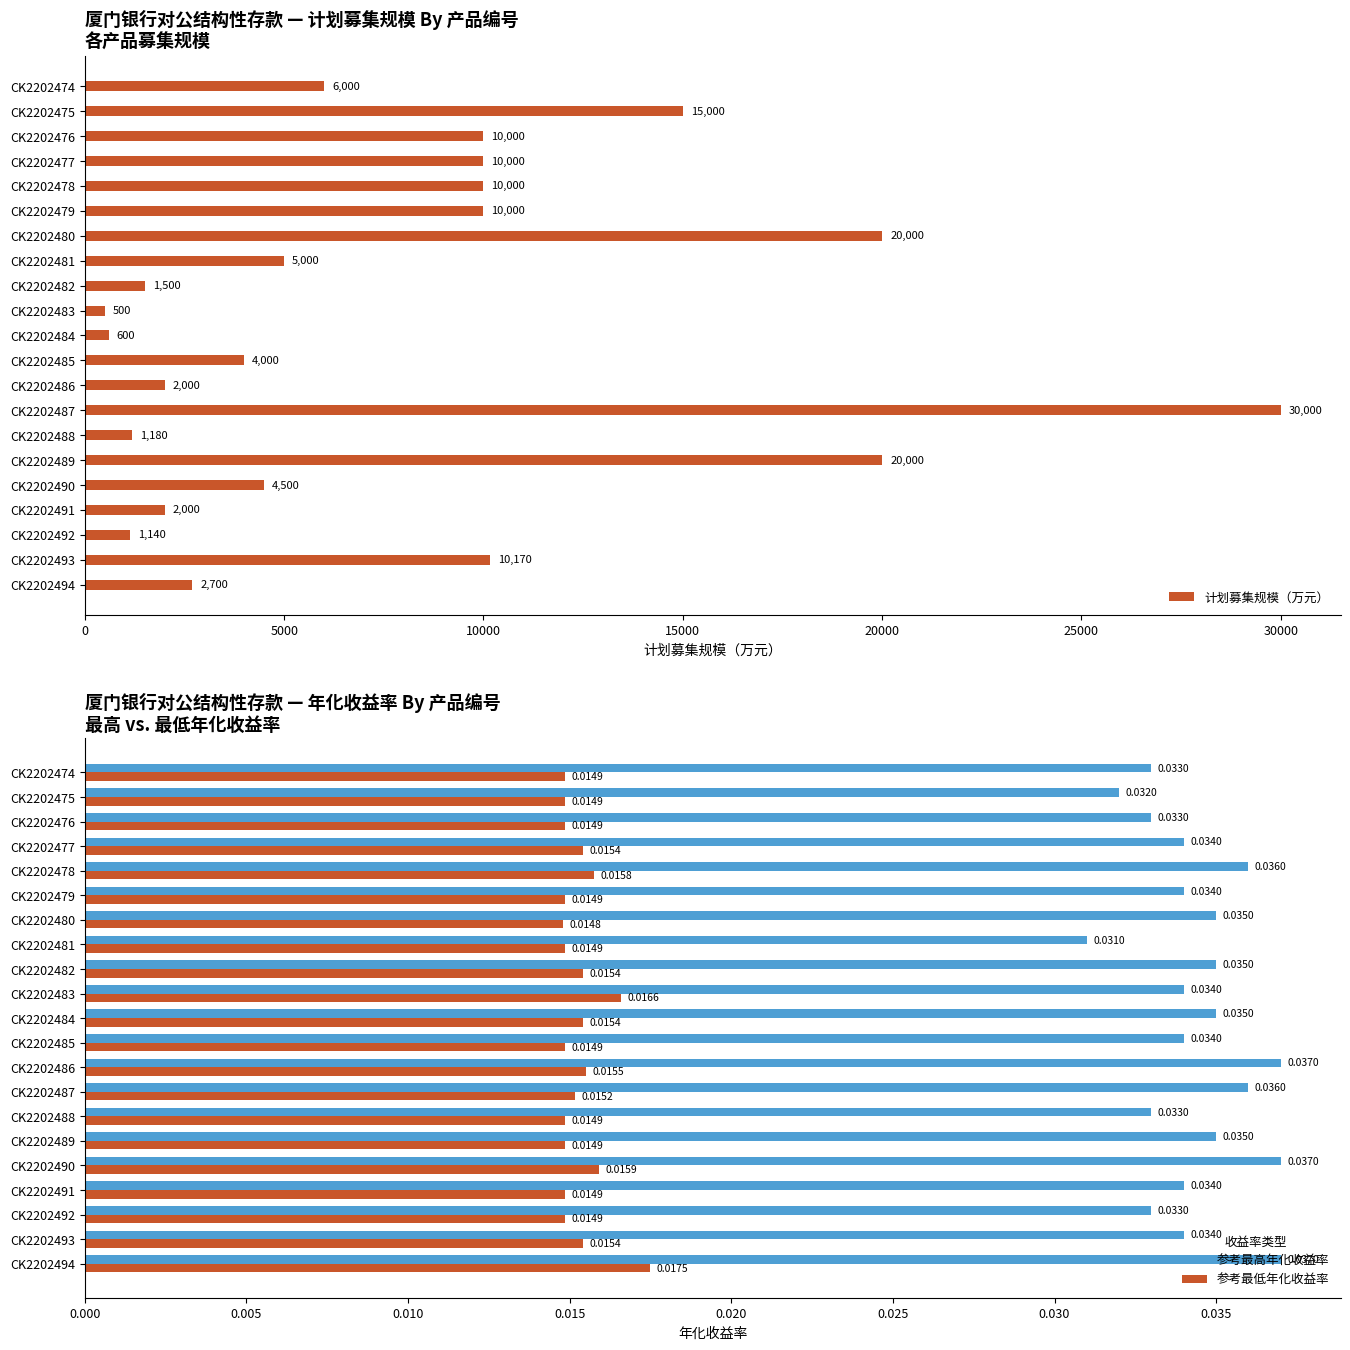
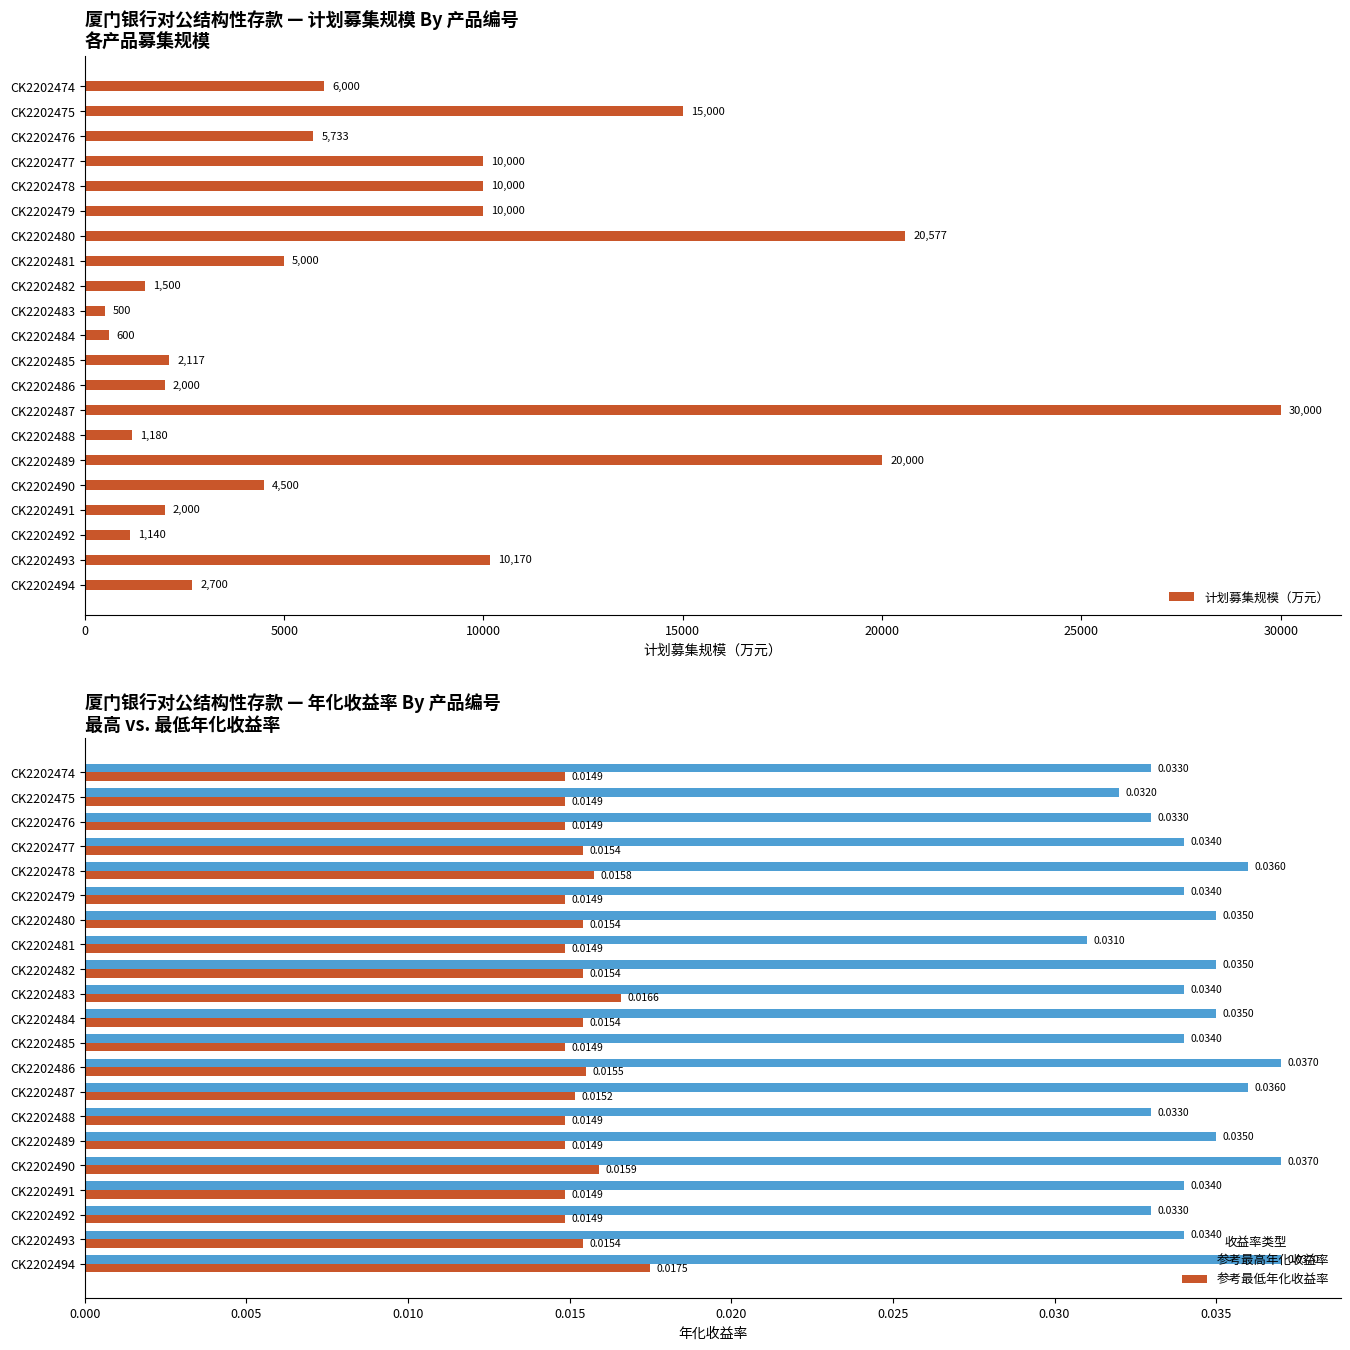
厦门银行对公结构性存款 — 计划募集规模 By 产品编号 各产品募集规模, CK2202476: 10,000 -> 5,733
厦门银行对公结构性存款 — 计划募集规模 By 产品编号 各产品募集规模, CK2202480: 20,000 -> 20,577
厦门银行对公结构性存款 — 计划募集规模 By 产品编号 各产品募集规模, CK2202485: 4,000 -> 2,117
厦门银行对公结构性存款 — 年化收益率 By 产品编号 最高 vs. 最低年化收益率, 参考最低年化收益率, CK2202480: 0.0148 -> 0.0154
